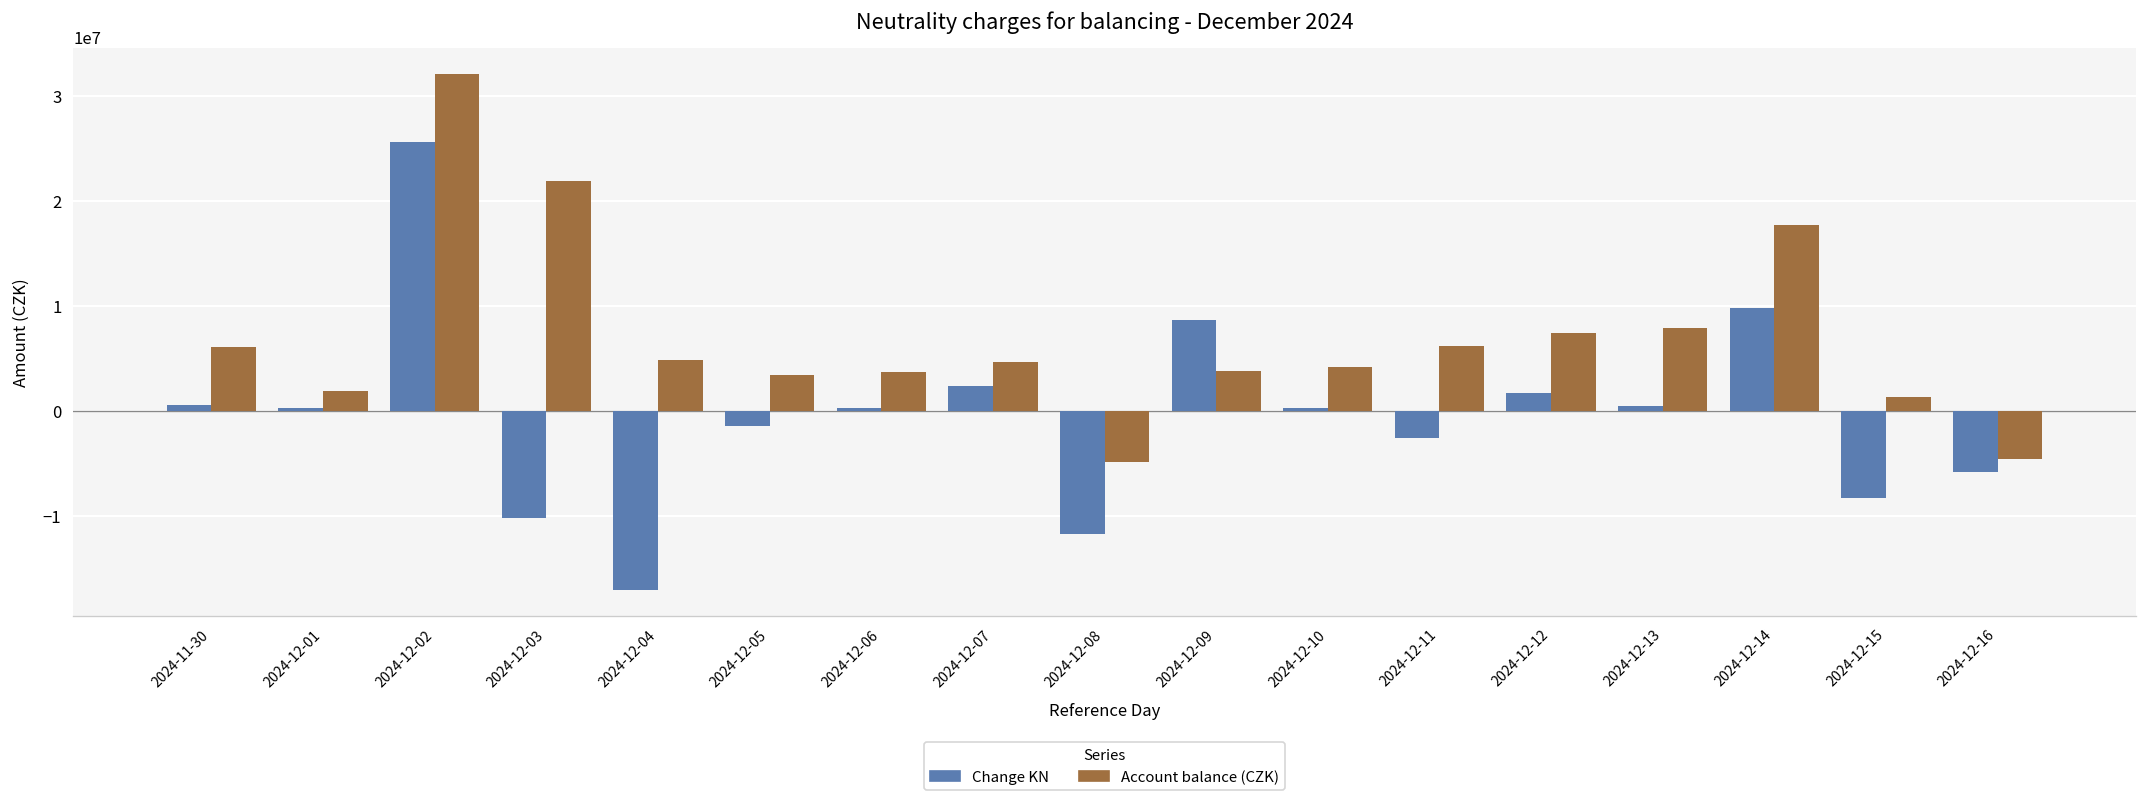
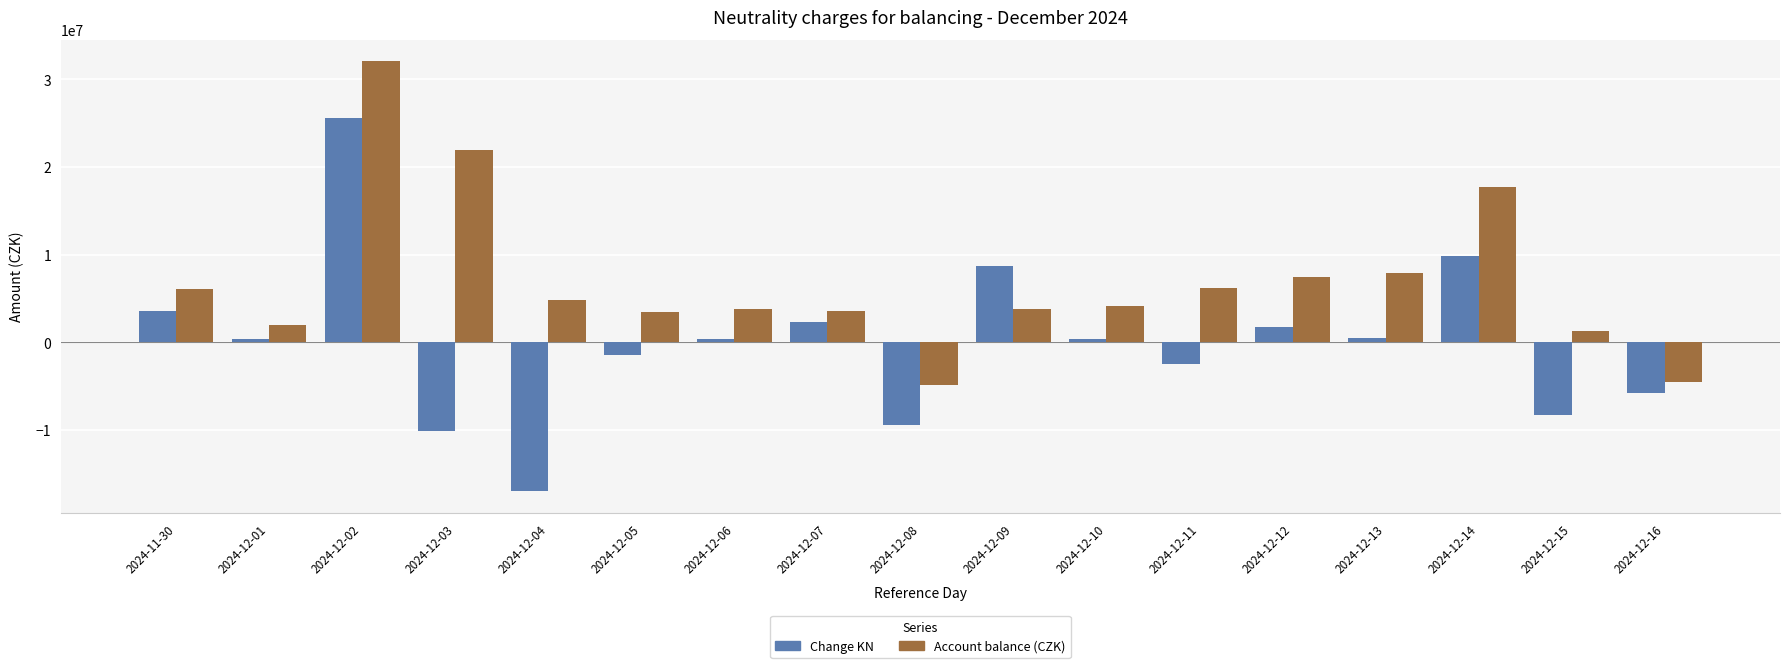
Change KN, 2024-11-30: 1000000 -> 4000000
Account balance (CZK), 2024-12-07: 5000000 -> 4000000
Change KN, 2024-12-08: -12000000 -> -9000000
